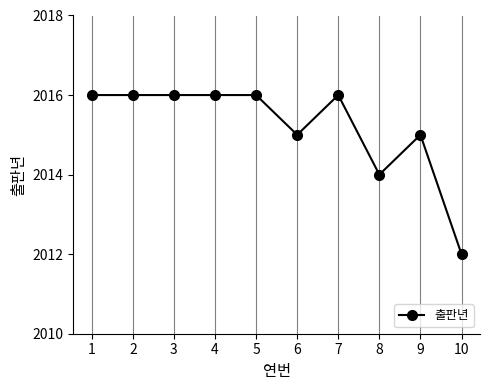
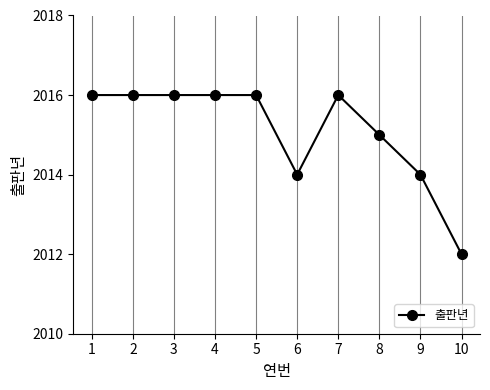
6: 2015 -> 2014
8: 2014 -> 2015
9: 2015 -> 2014
